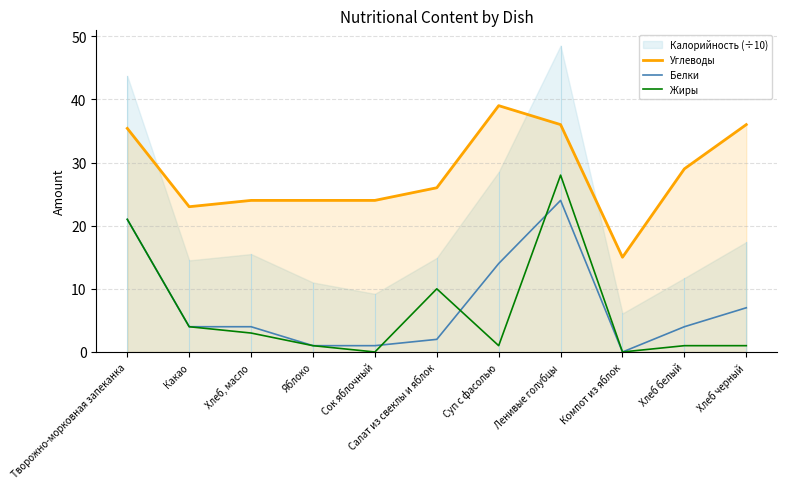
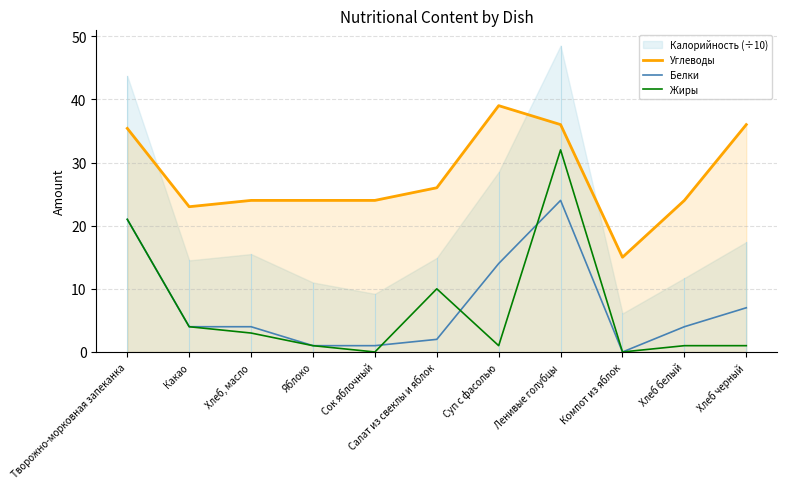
Жиры, Ленивые голубцы: 28 -> 32
Углеводы, Хлеб белый: 29 -> 24
